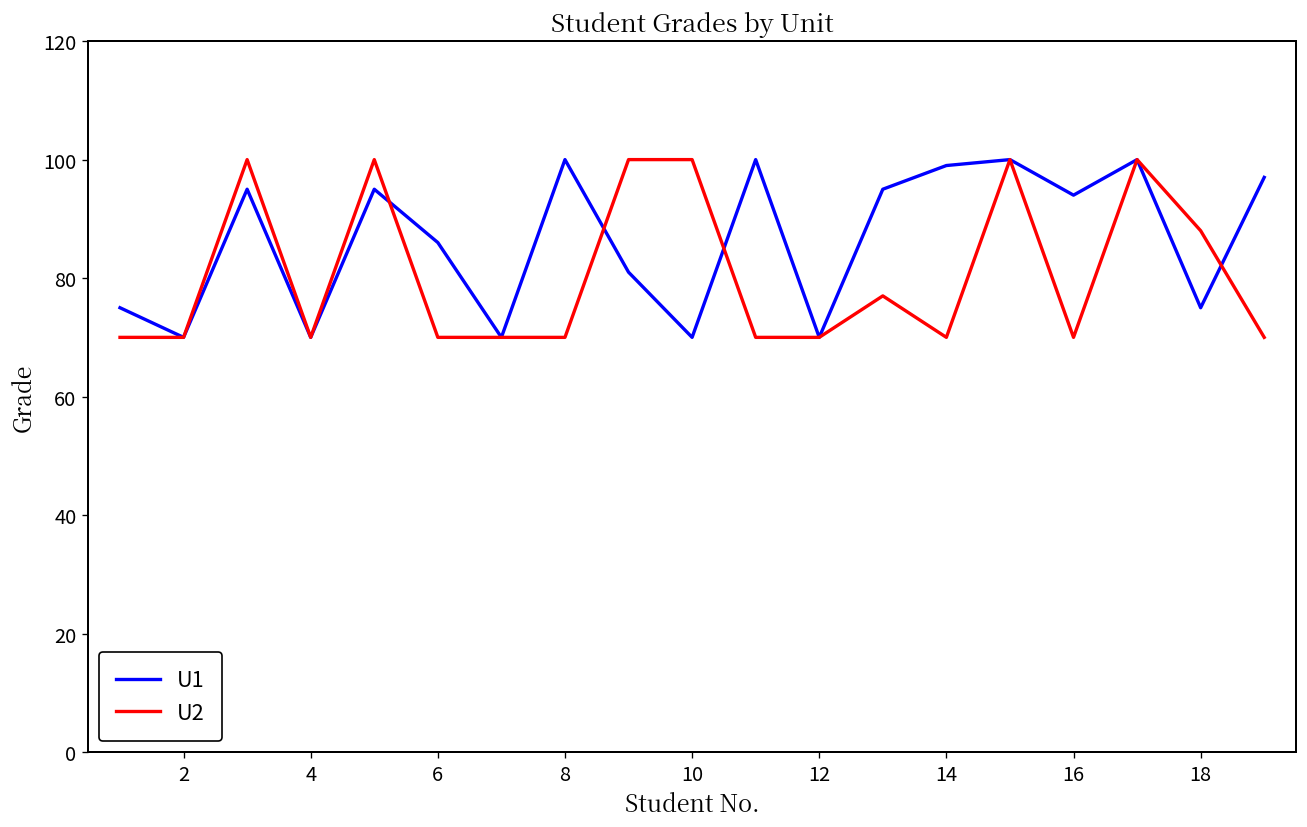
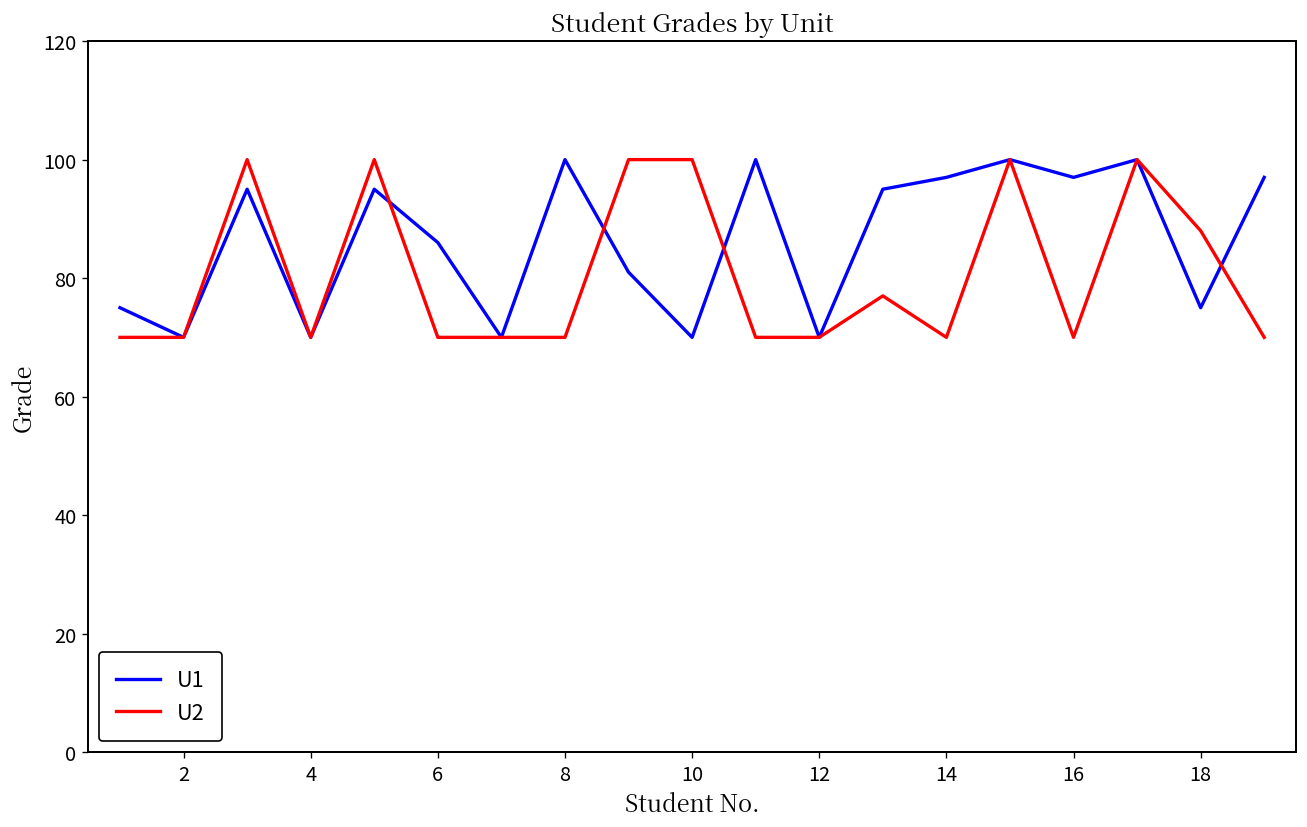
U1, 14: 99 -> 97
U1, 16: 94 -> 97
